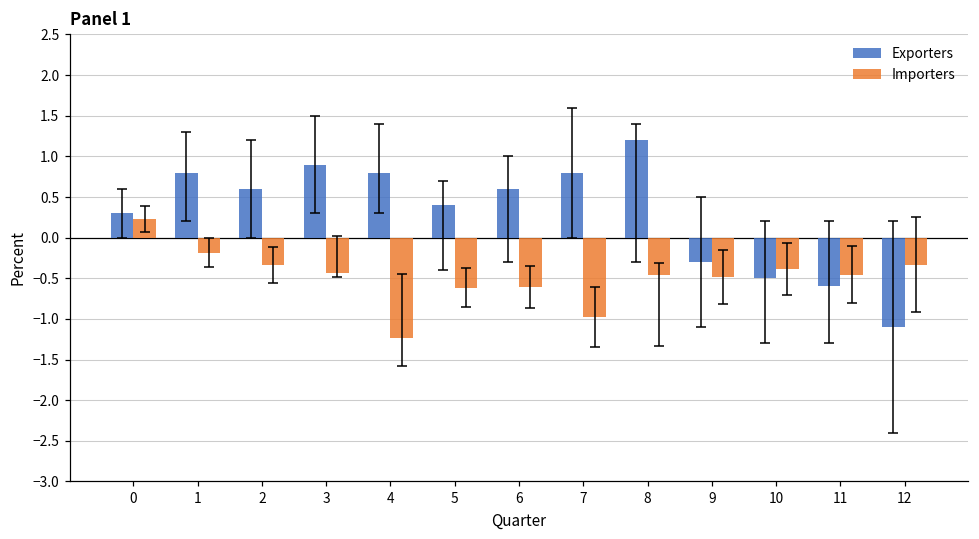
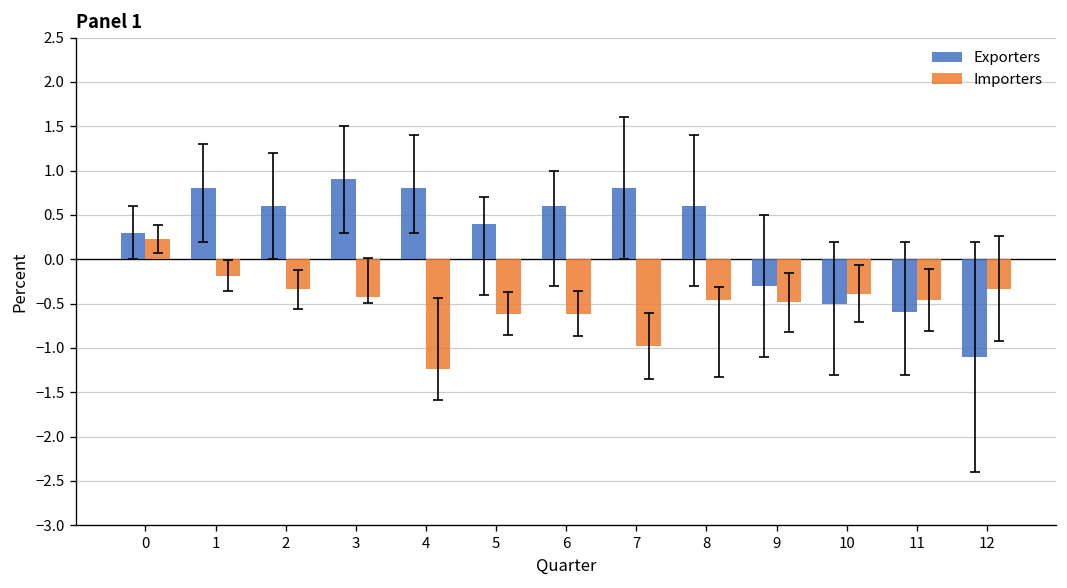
Exporters, 8: 1.2 -> 0.6
